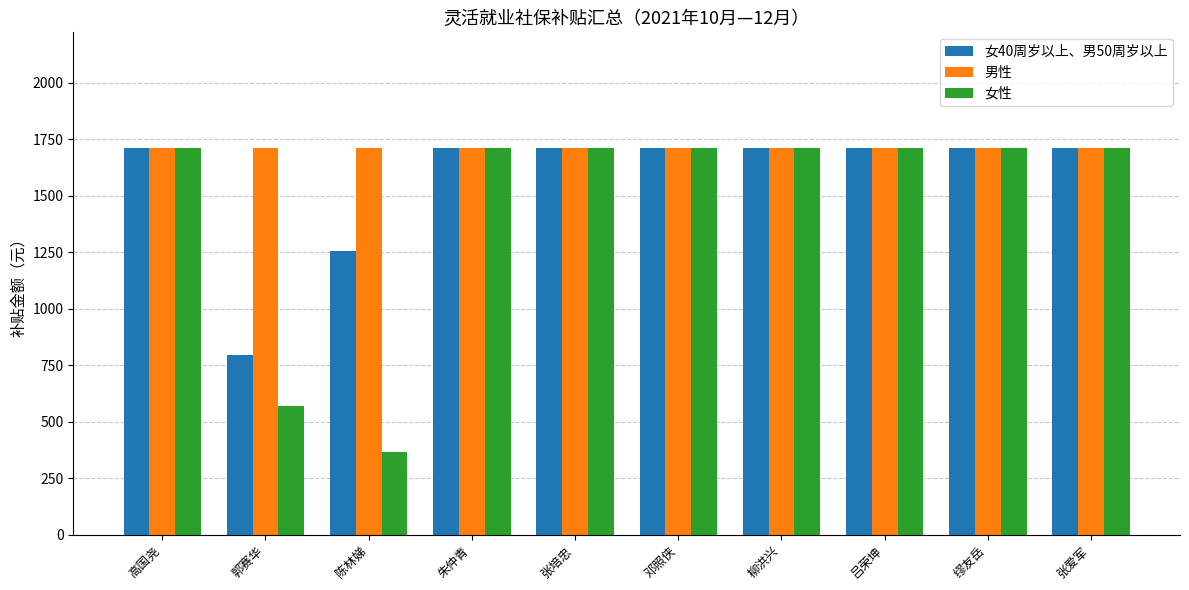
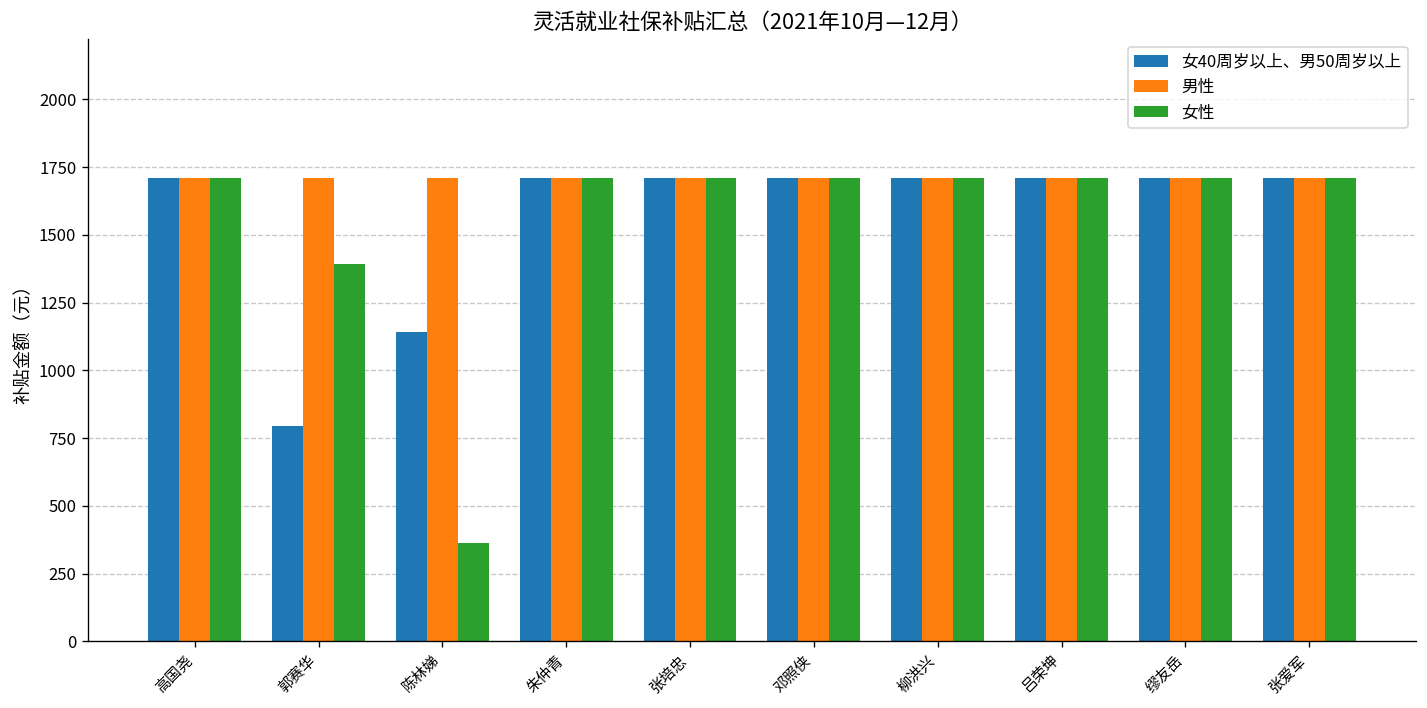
女性, 郭赛华: 570 -> 1390
女40周岁以上、男50周岁以上, 陈林娣: 1260 -> 1140
